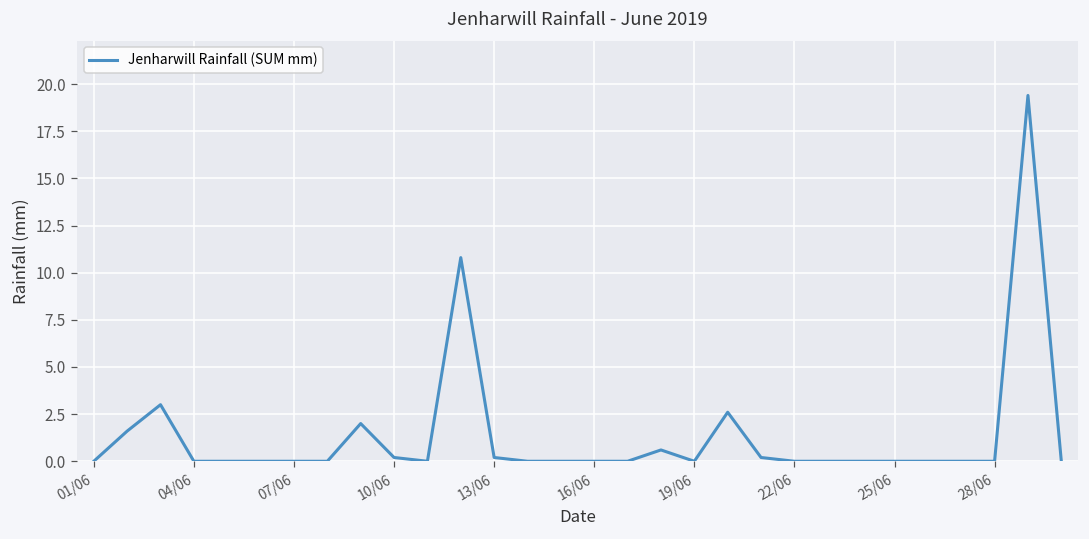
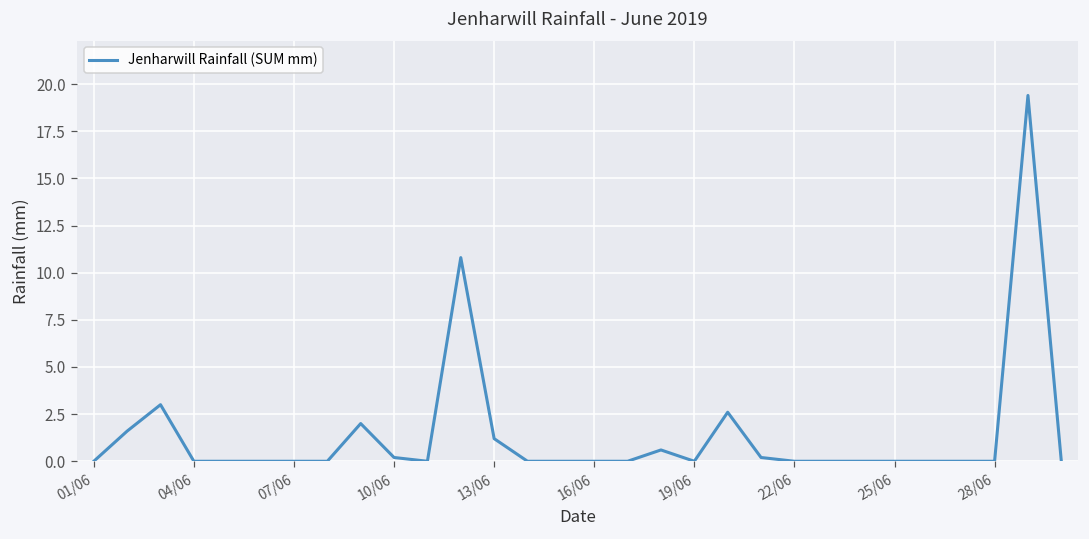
13/06: 0.2 -> 1.2
